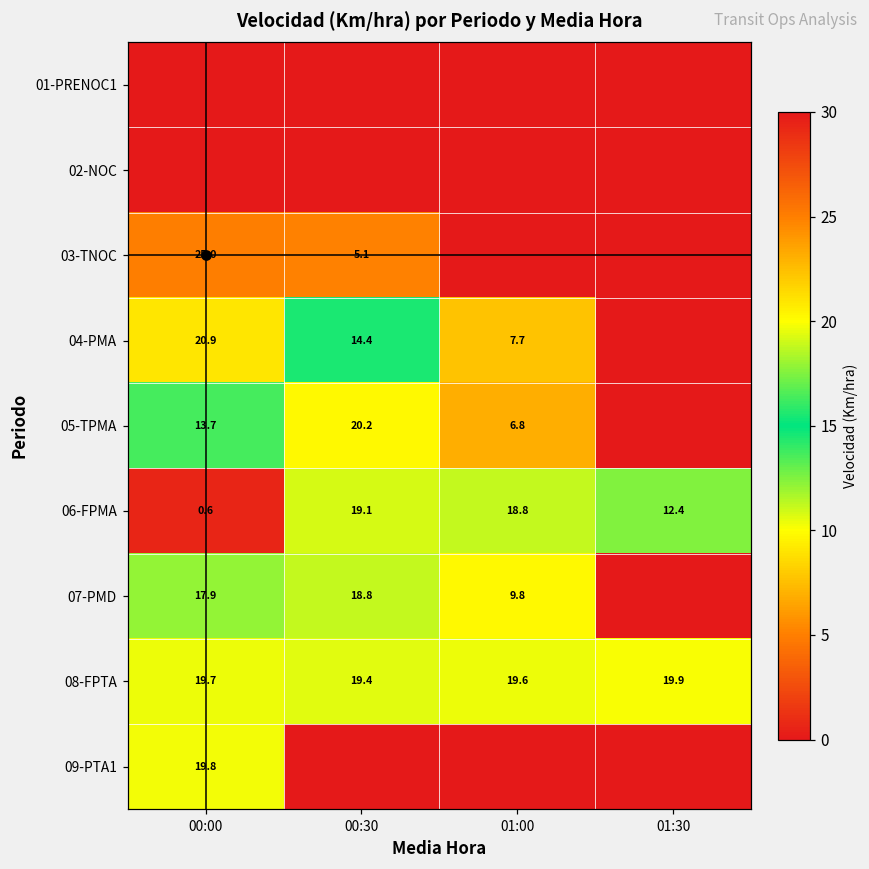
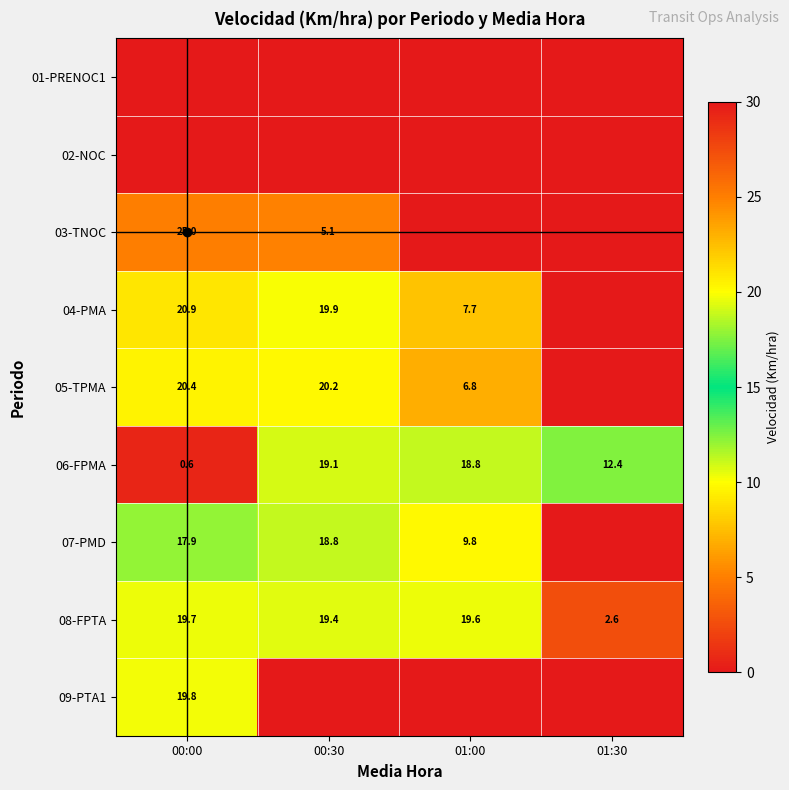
04-PMA, 00:30: 14.4 -> 19.9
05-TPMA, 00:00: 13.7 -> 20.4
08-FPTA, 01:30: 19.9 -> 2.6
